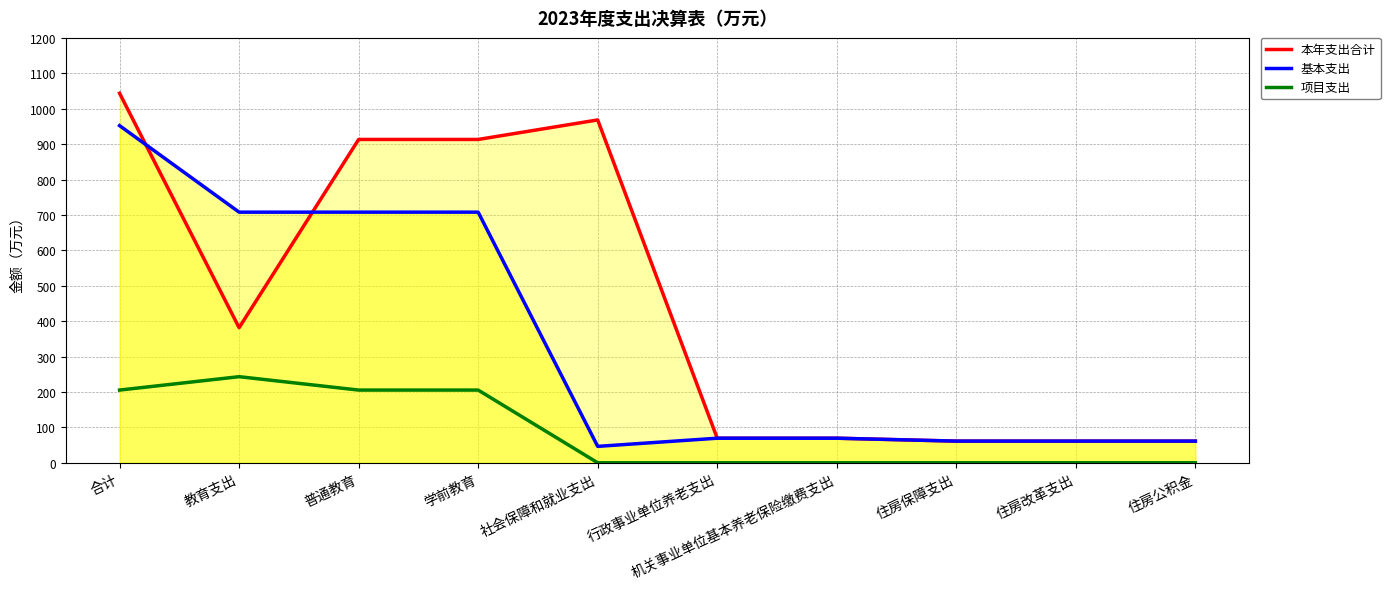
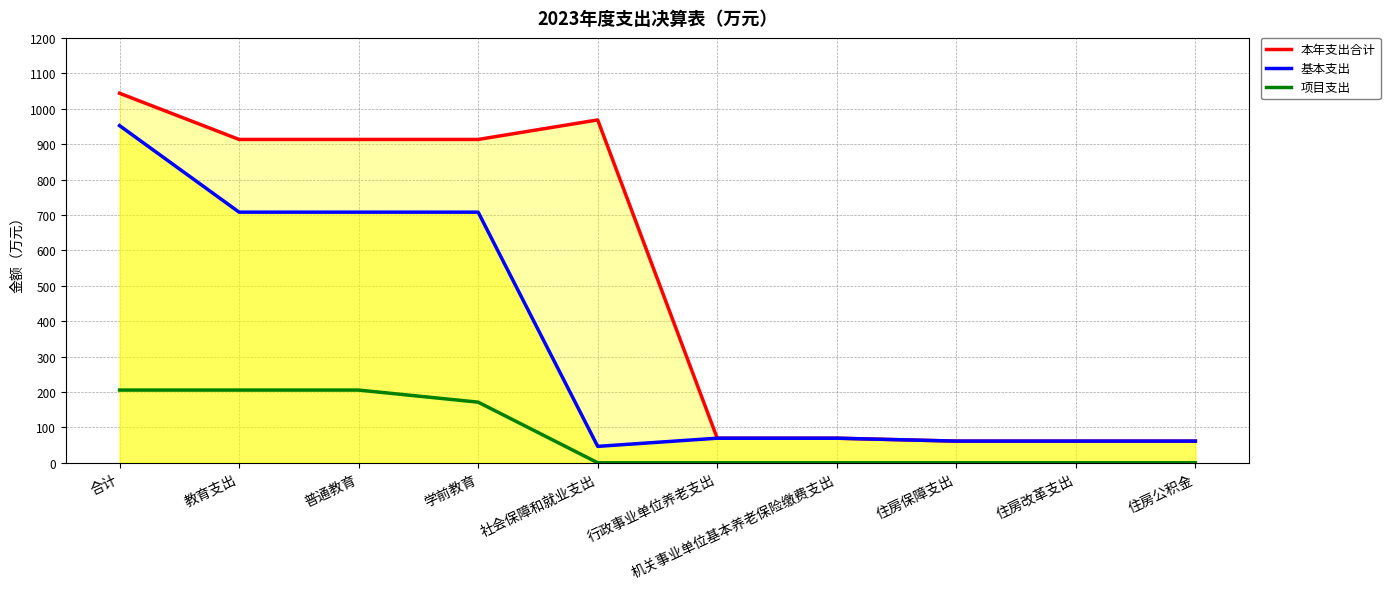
本年支出合计, 教育支出: 380 -> 910
项目支出, 教育支出: 240 -> 210
项目支出, 学前教育: 210 -> 170
